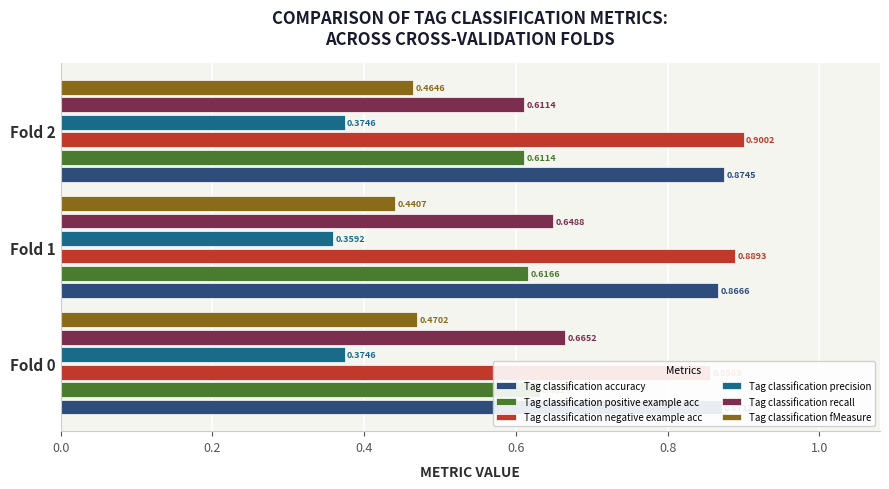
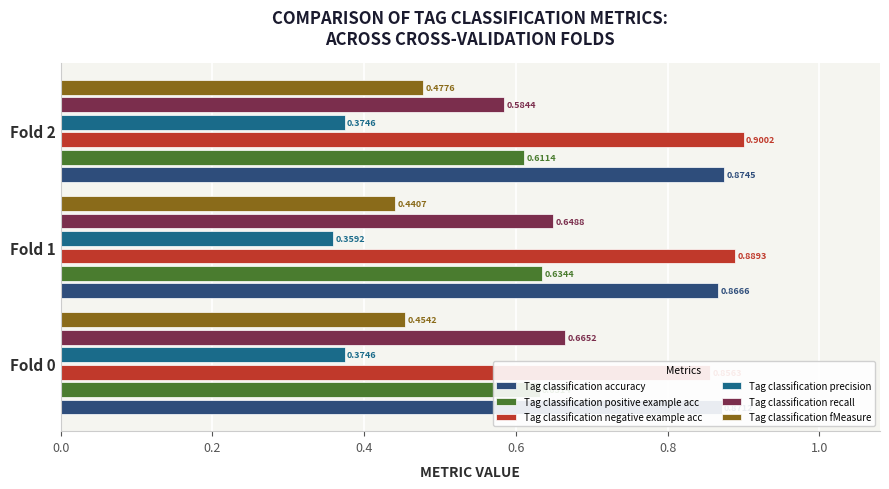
Tag classification fMeasure, Fold 2: 0.4646 -> 0.4776
Tag classification recall, Fold 2: 0.6114 -> 0.5844
Tag classification positive example acc, Fold 1: 0.6166 -> 0.6344
Tag classification fMeasure, Fold 0: 0.4702 -> 0.4542
